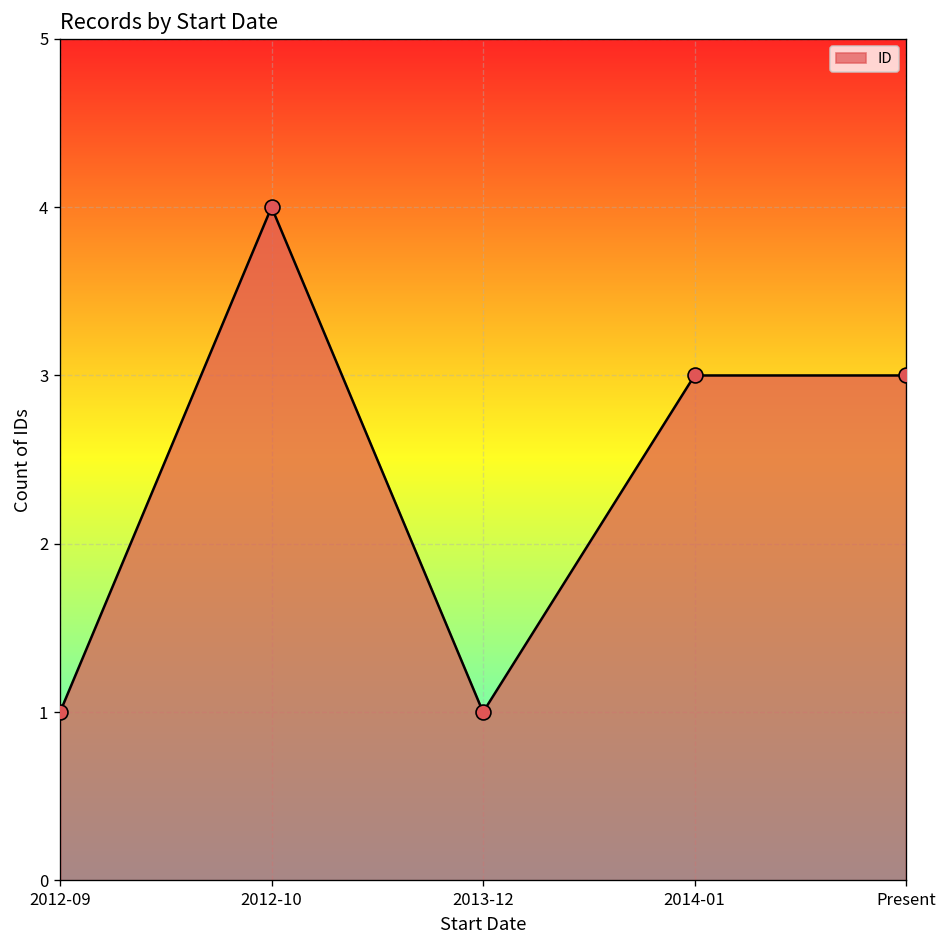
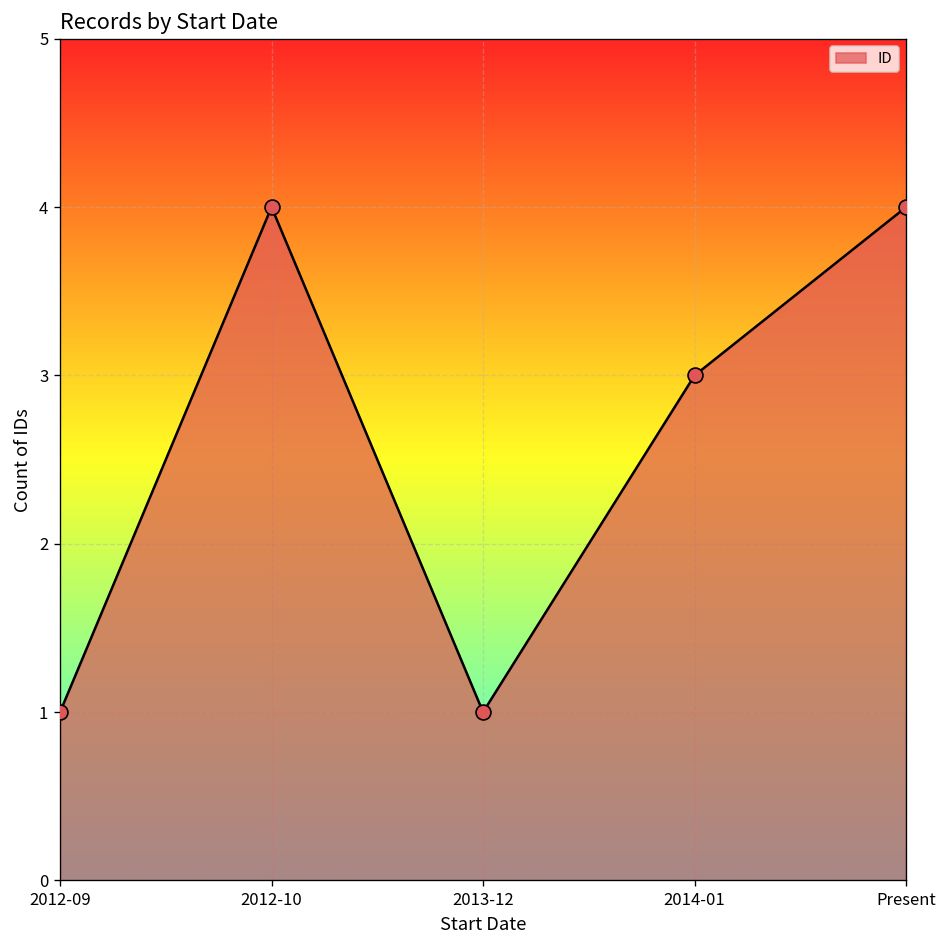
Present: 3 -> 4
